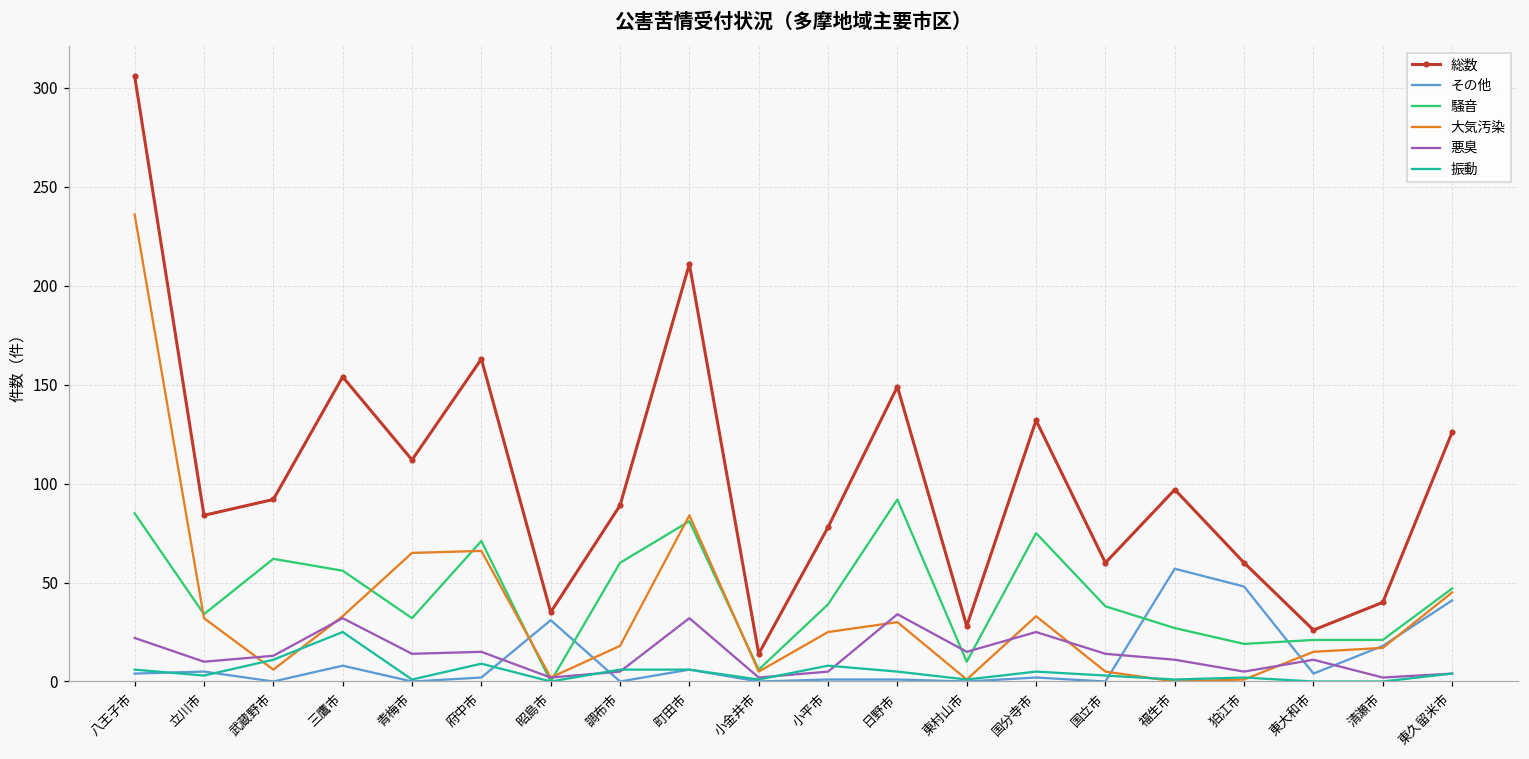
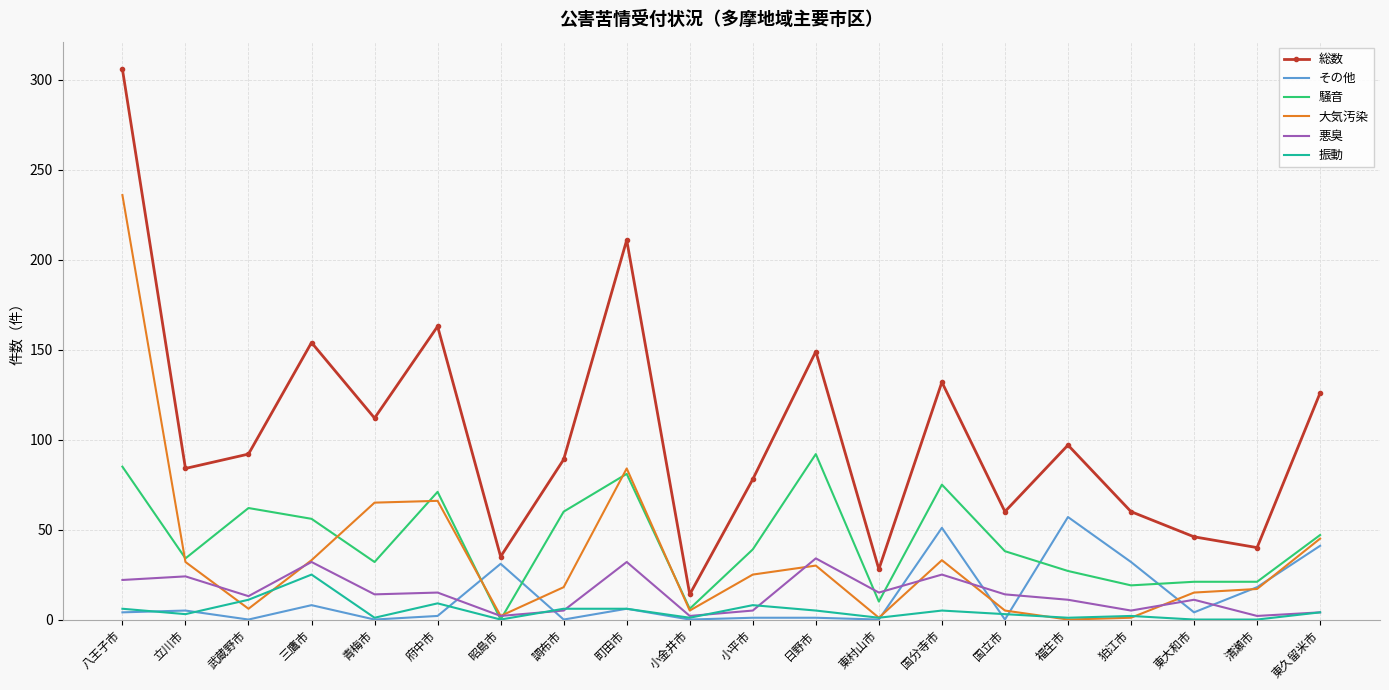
悪臭, 立川市: 10 -> 24
その他, 国分寺市: 2 -> 51
その他, 狛江市: 48 -> 32
総数, 東大和市: 26 -> 46
